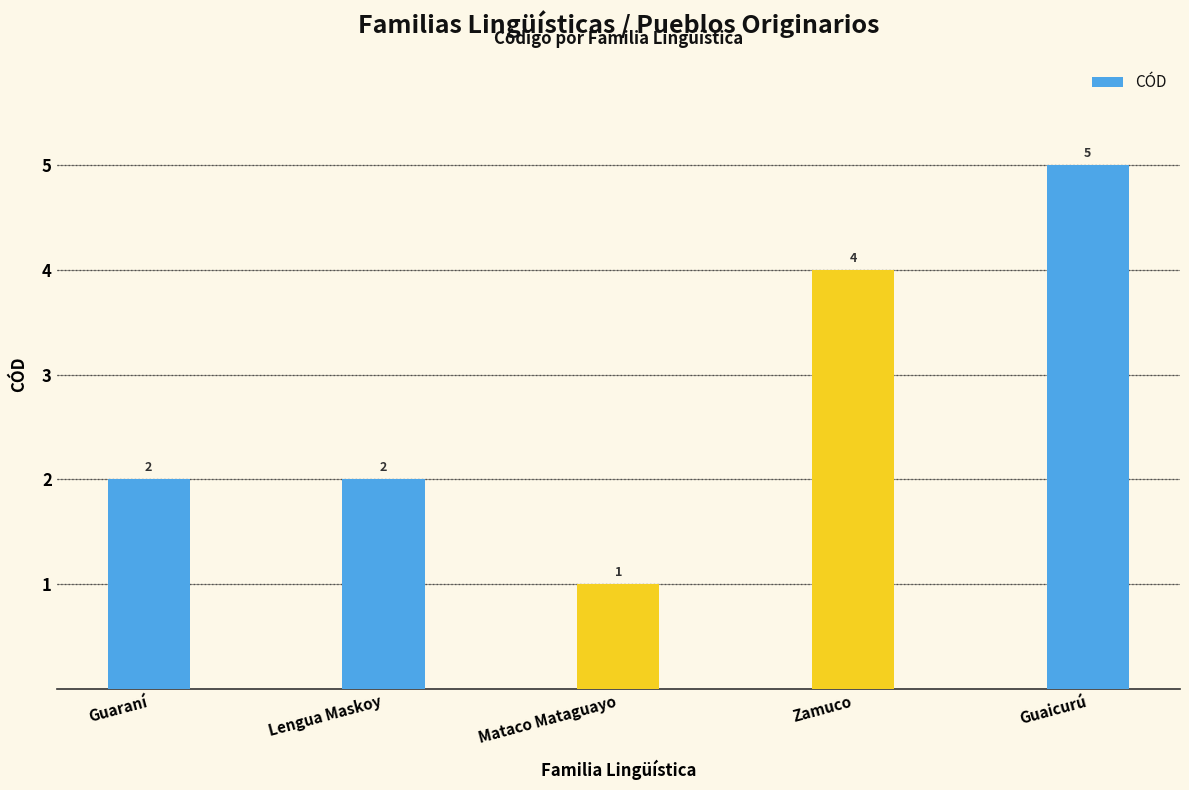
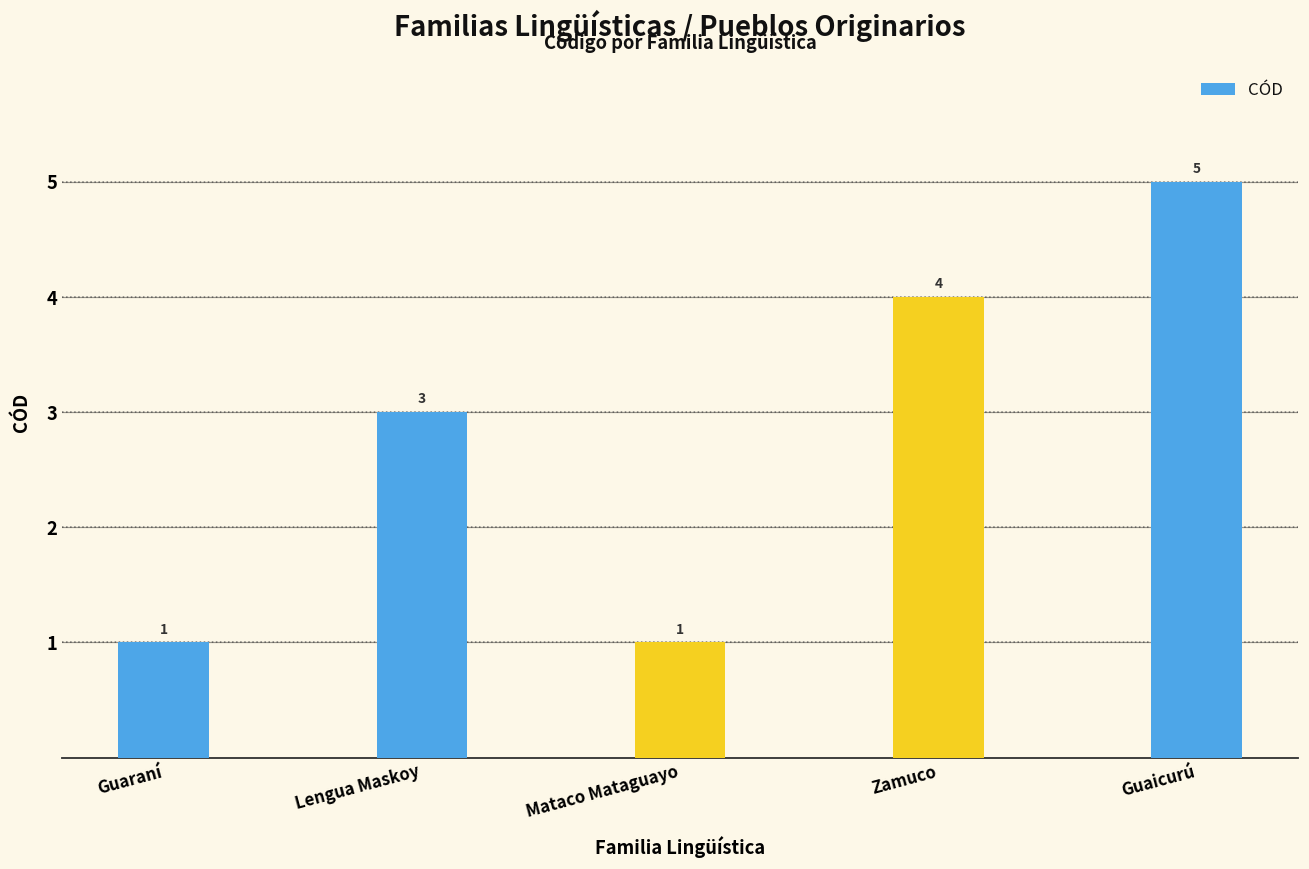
Guaraní: 2 -> 1
Lengua Maskoy: 2 -> 3
